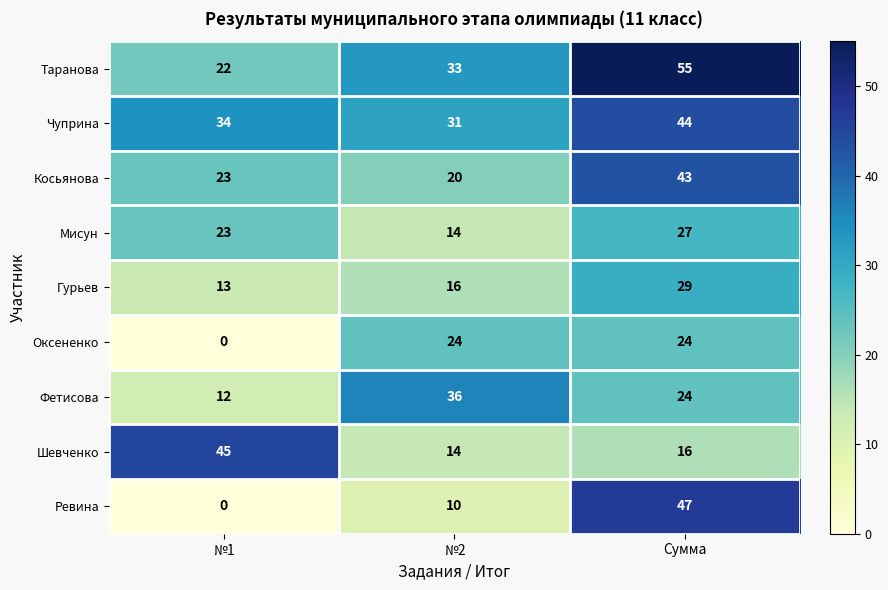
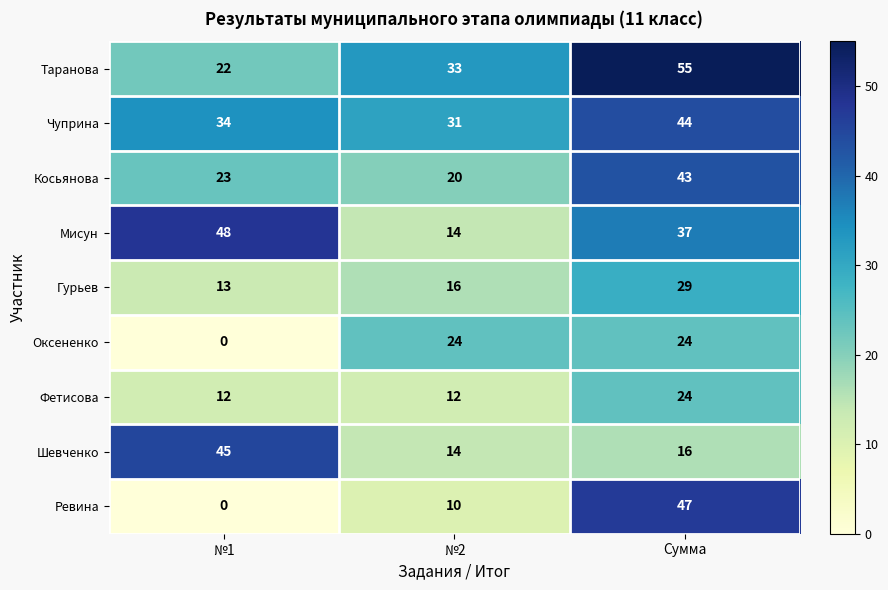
Мисун, №1: 23 -> 48
Мисун, Сумма: 27 -> 37
Фетисова, №2: 36 -> 12
